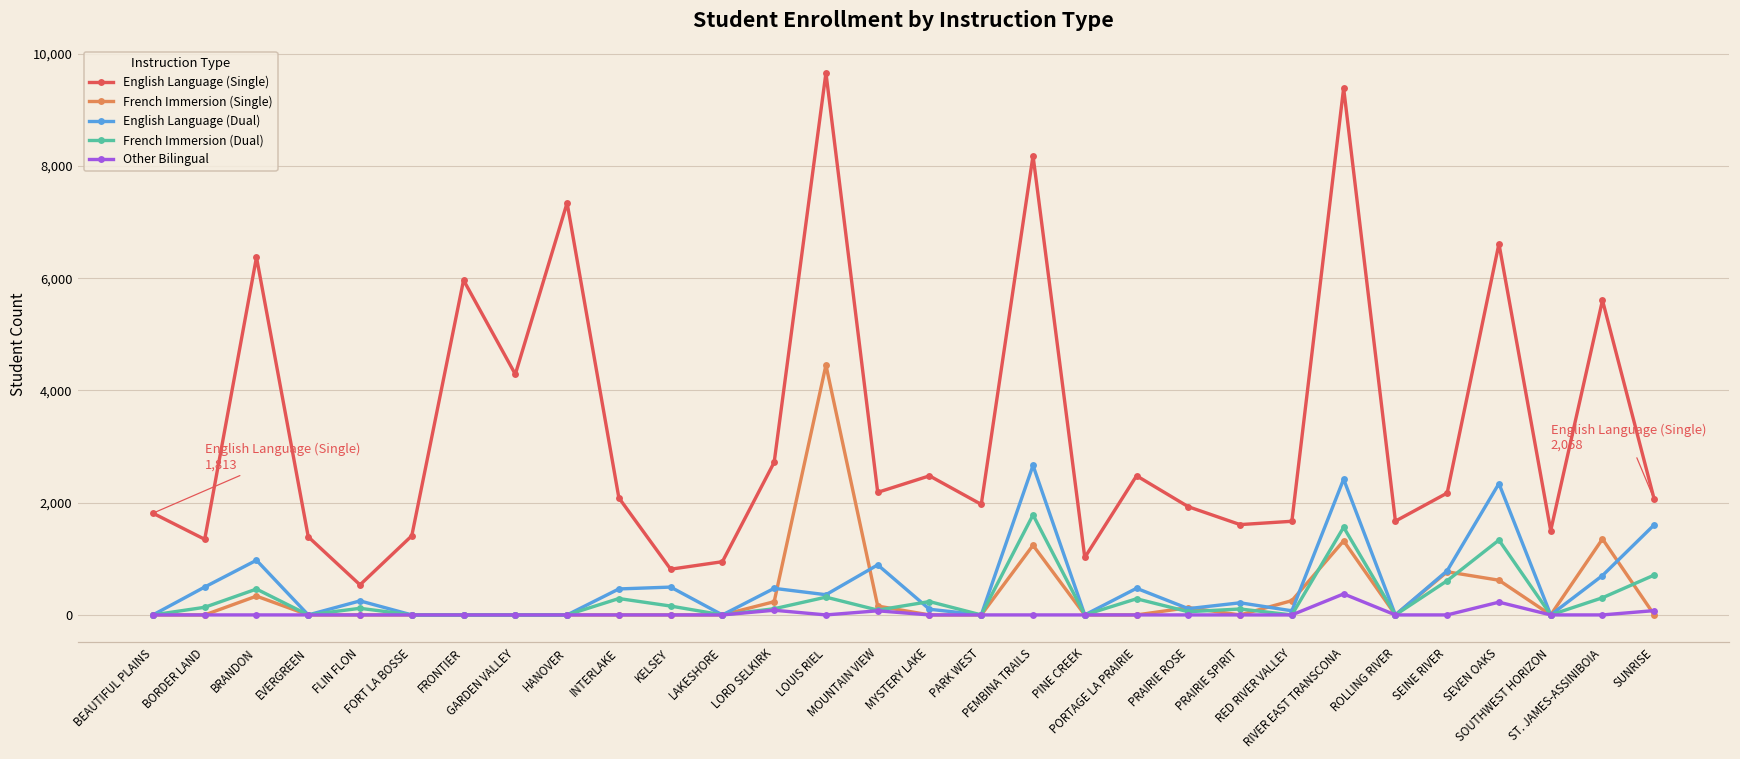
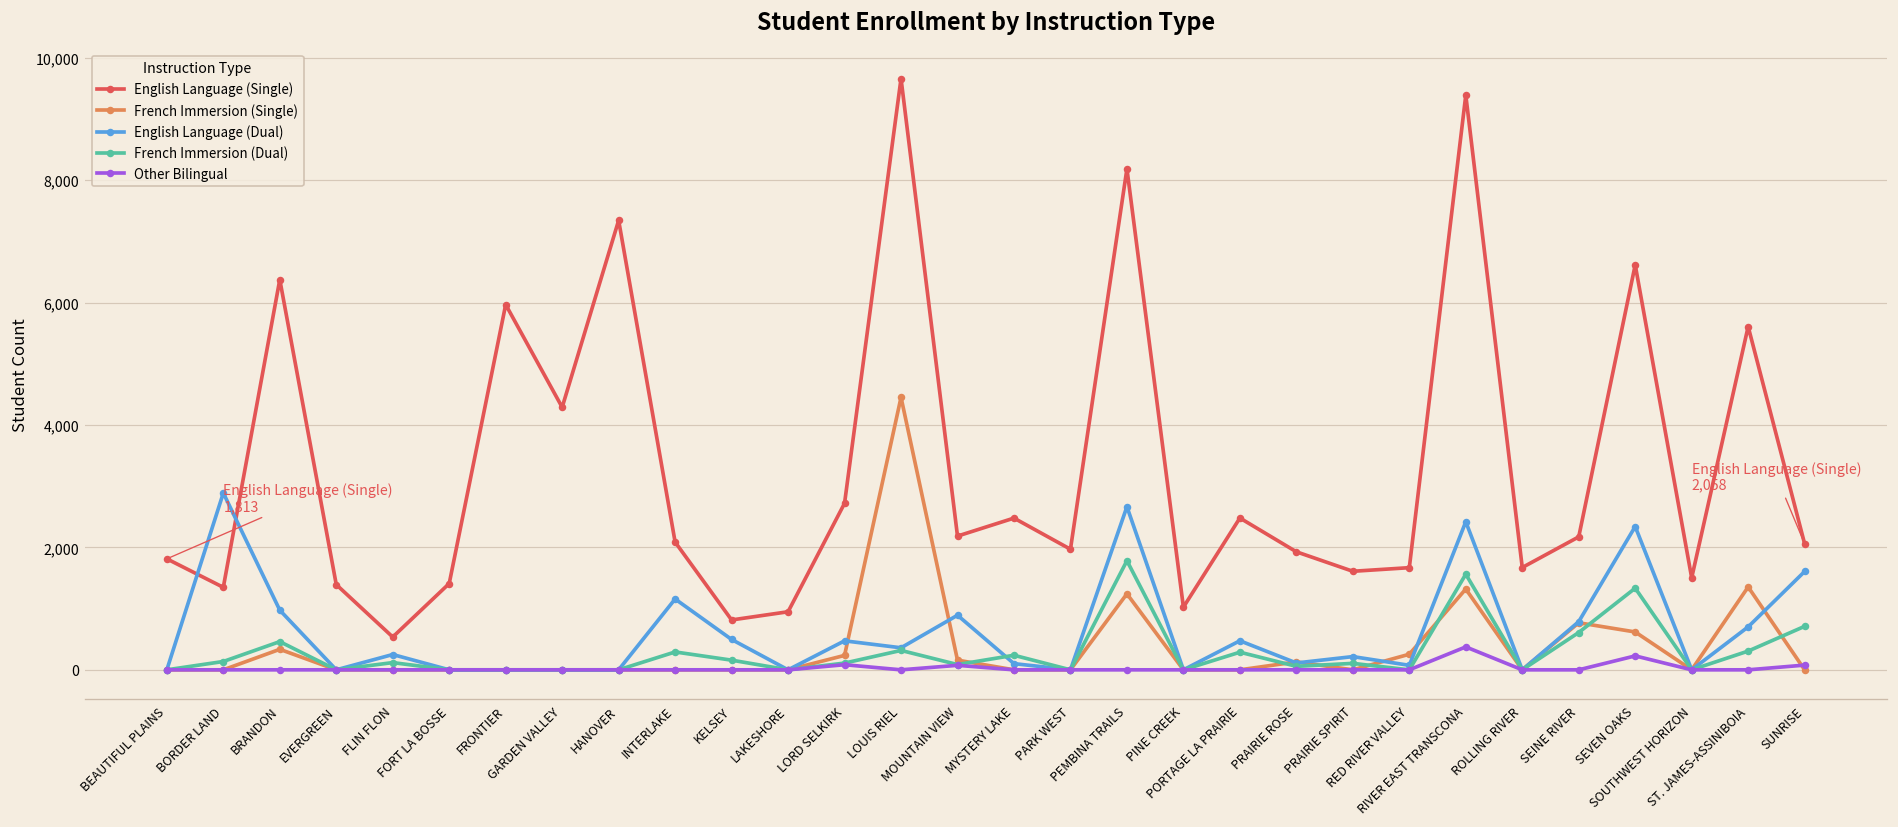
English Language (Dual), BORDER LAND: 500 -> 2,900
English Language (Dual), INTERLAKE: 500 -> 1,200
